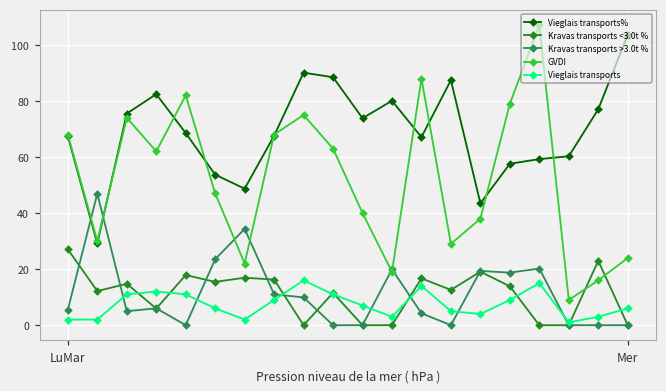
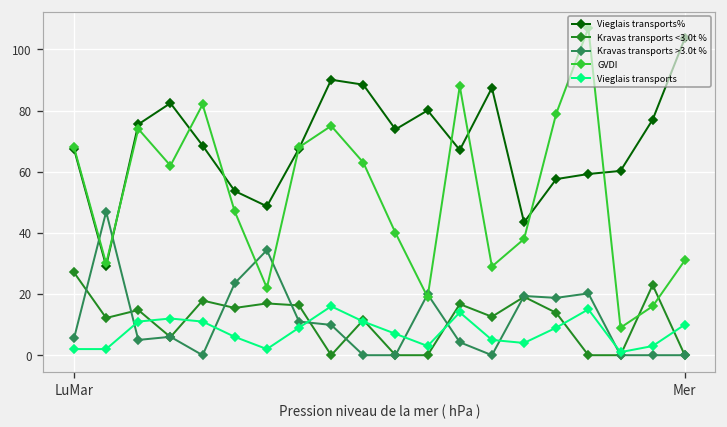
GVDI, Mer: 24 -> 31
Vieglais transports, Mer: 6 -> 10
